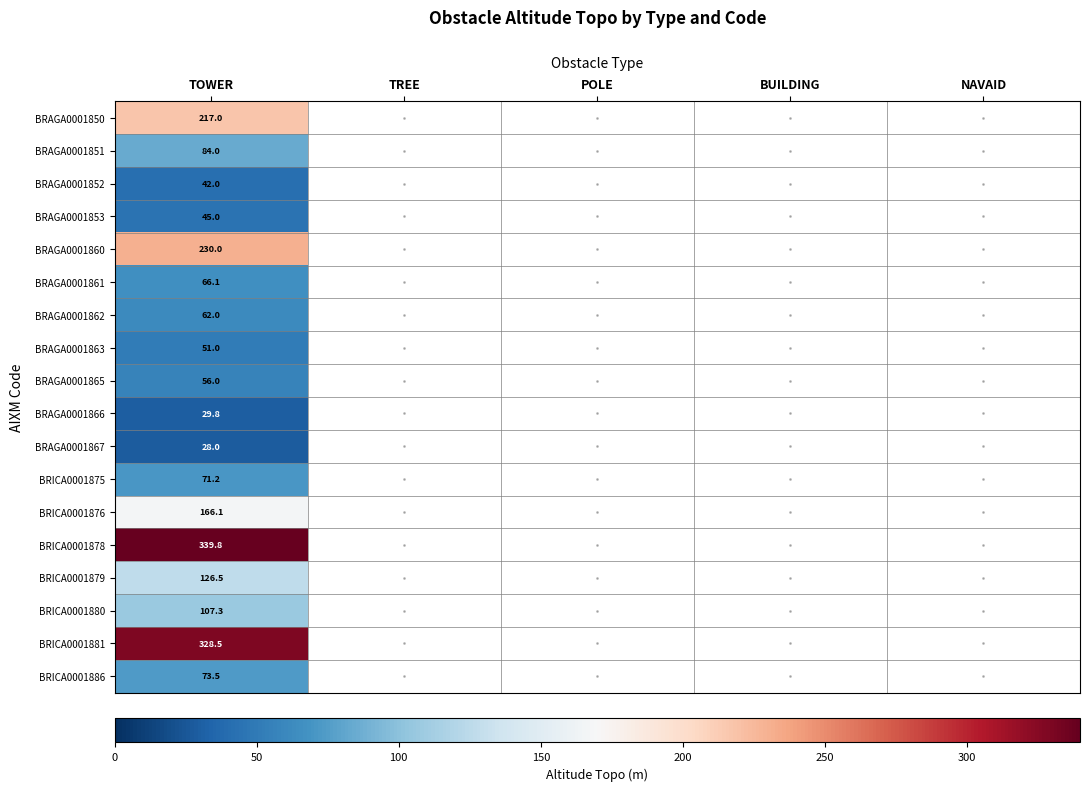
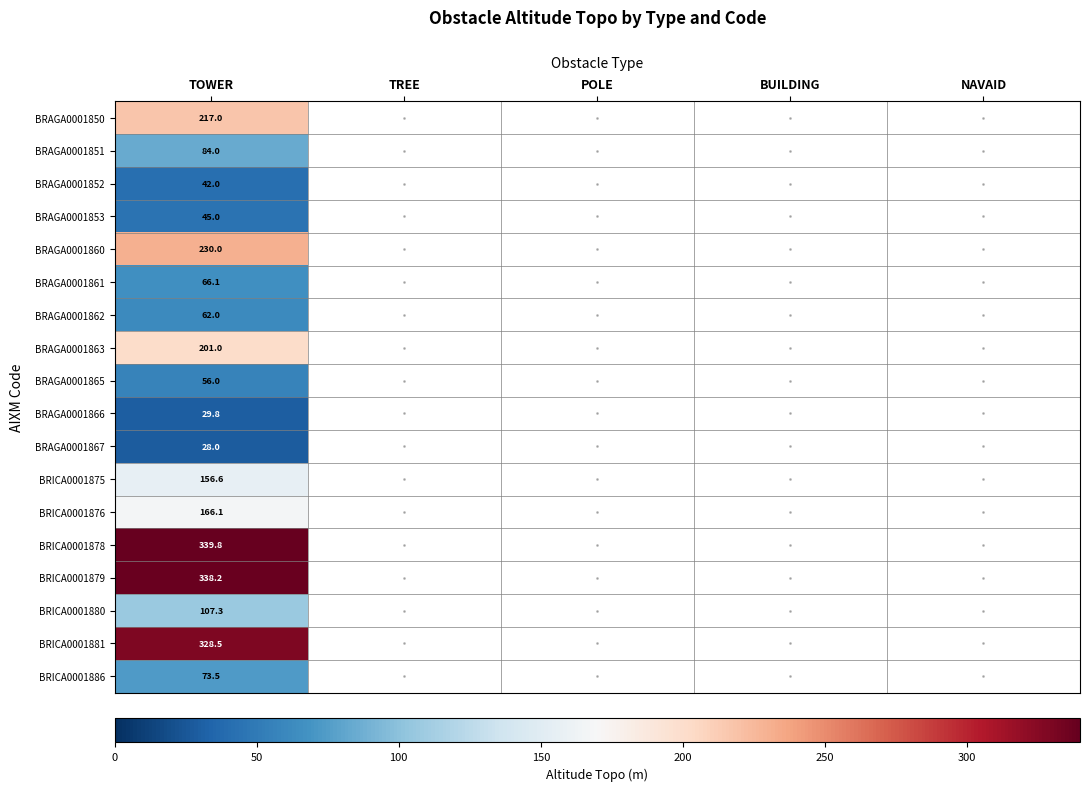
BRAGA0001863, TOWER: 51.0 -> 201.0
BRICA0001875, TOWER: 71.2 -> 156.6
BRICA0001879, TOWER: 126.5 -> 338.2
